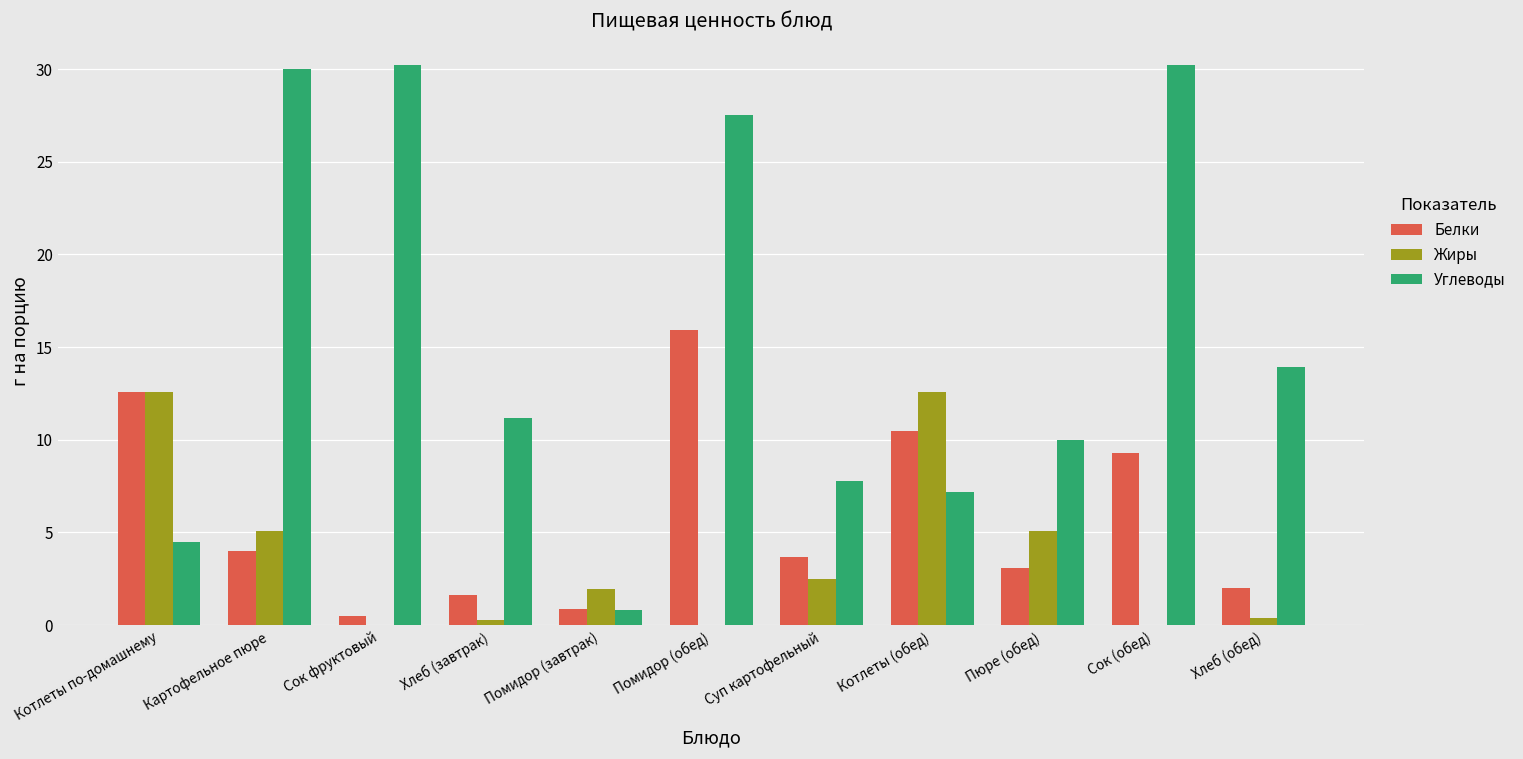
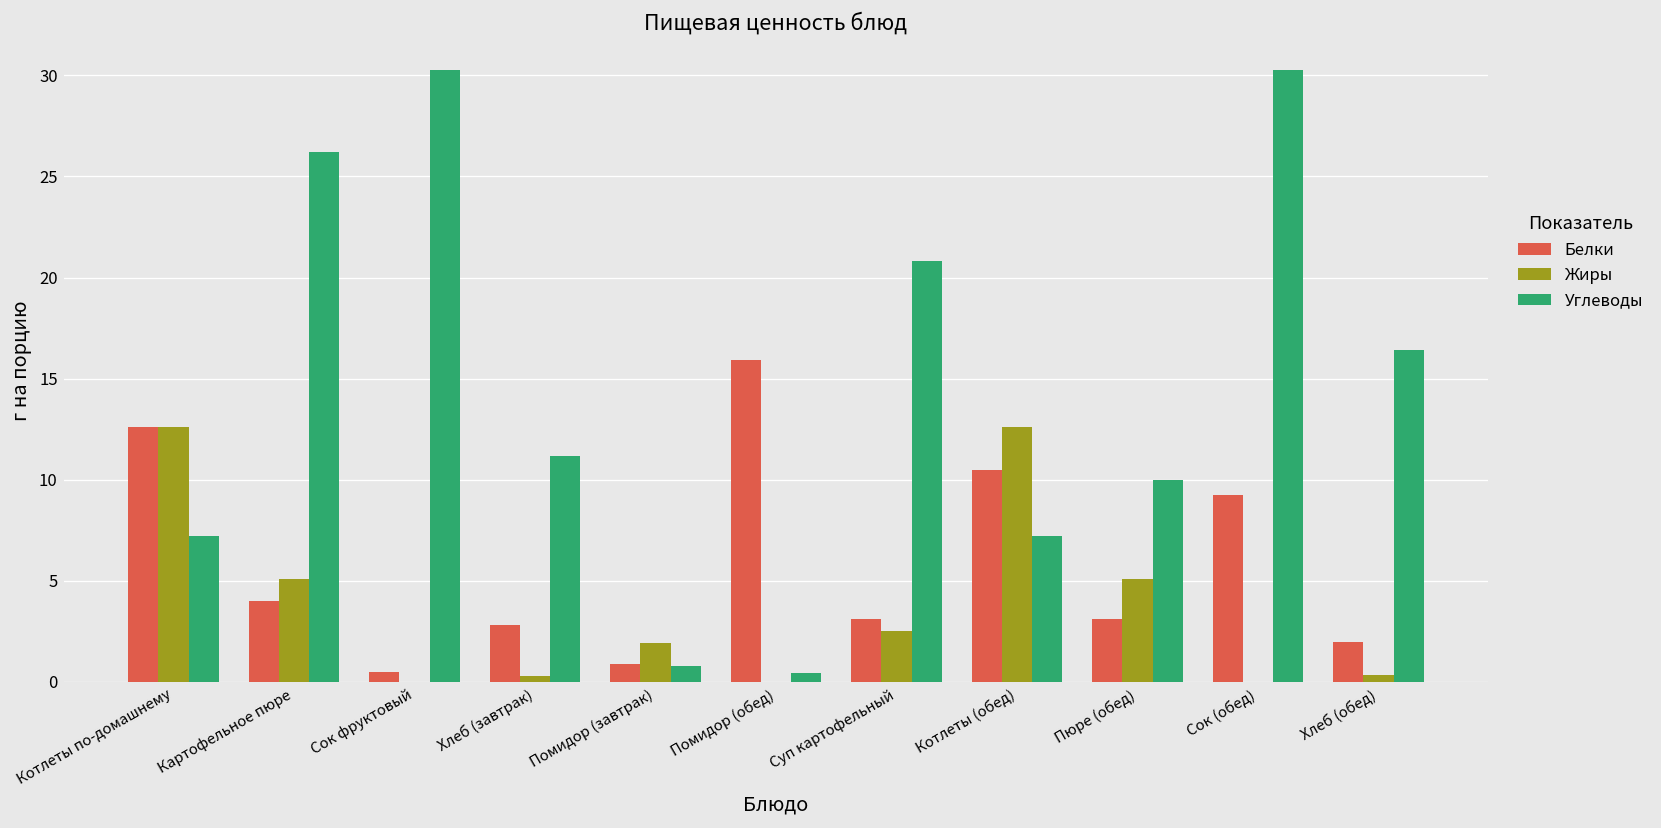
Углеводы, Котлеты по-домашнему: 4.5 -> 7.2
Углеводы, Картофельное пюре: 30.0 -> 26.2
Белки, Хлеб (завтрак): 1.6 -> 2.8
Углеводы, Помидор (обед): 27.5 -> 0.4
Белки, Суп картофельный: 3.7 -> 3.1
Углеводы, Суп картофельный: 7.8 -> 20.8
Углеводы, Хлеб (обед): 13.9 -> 16.4
